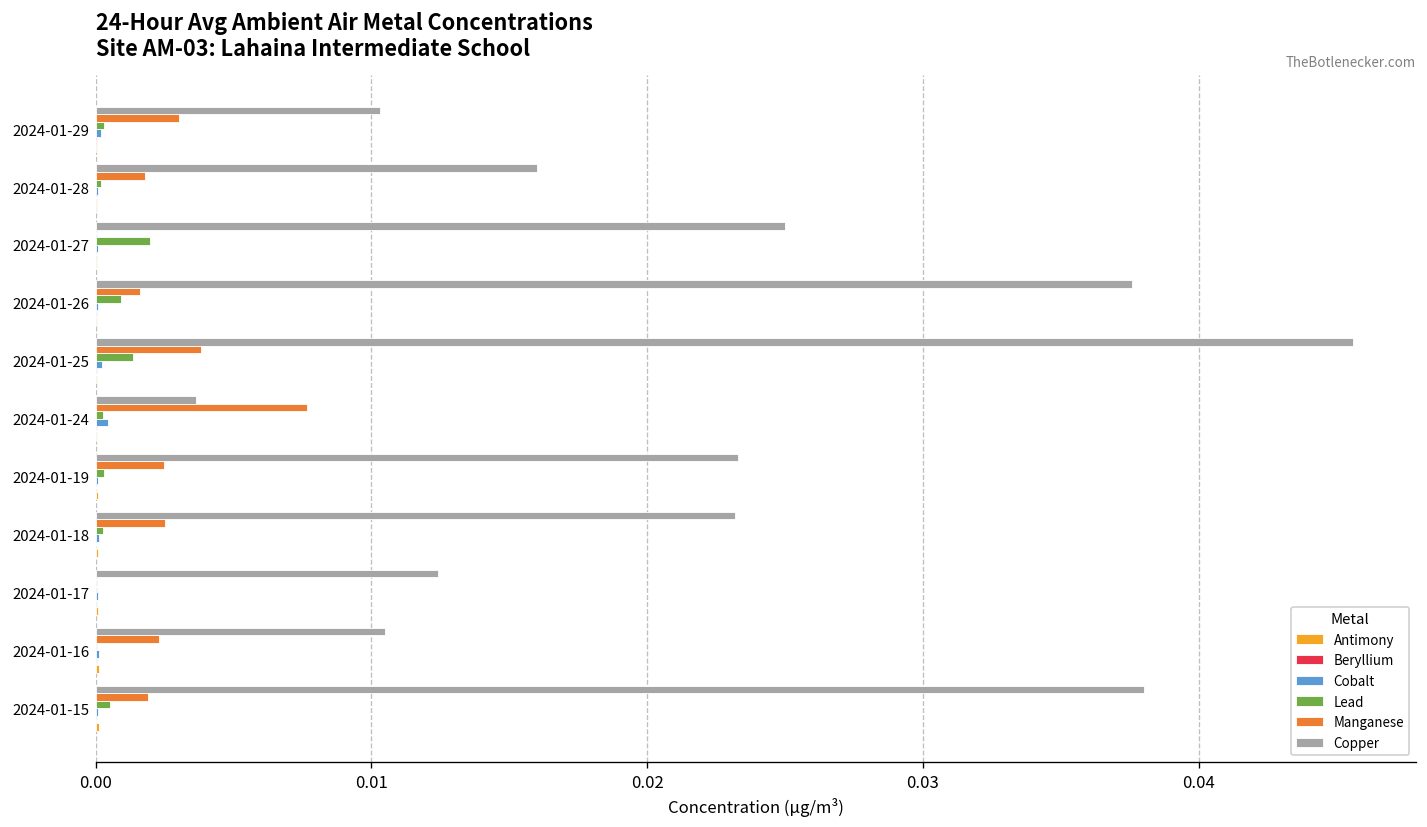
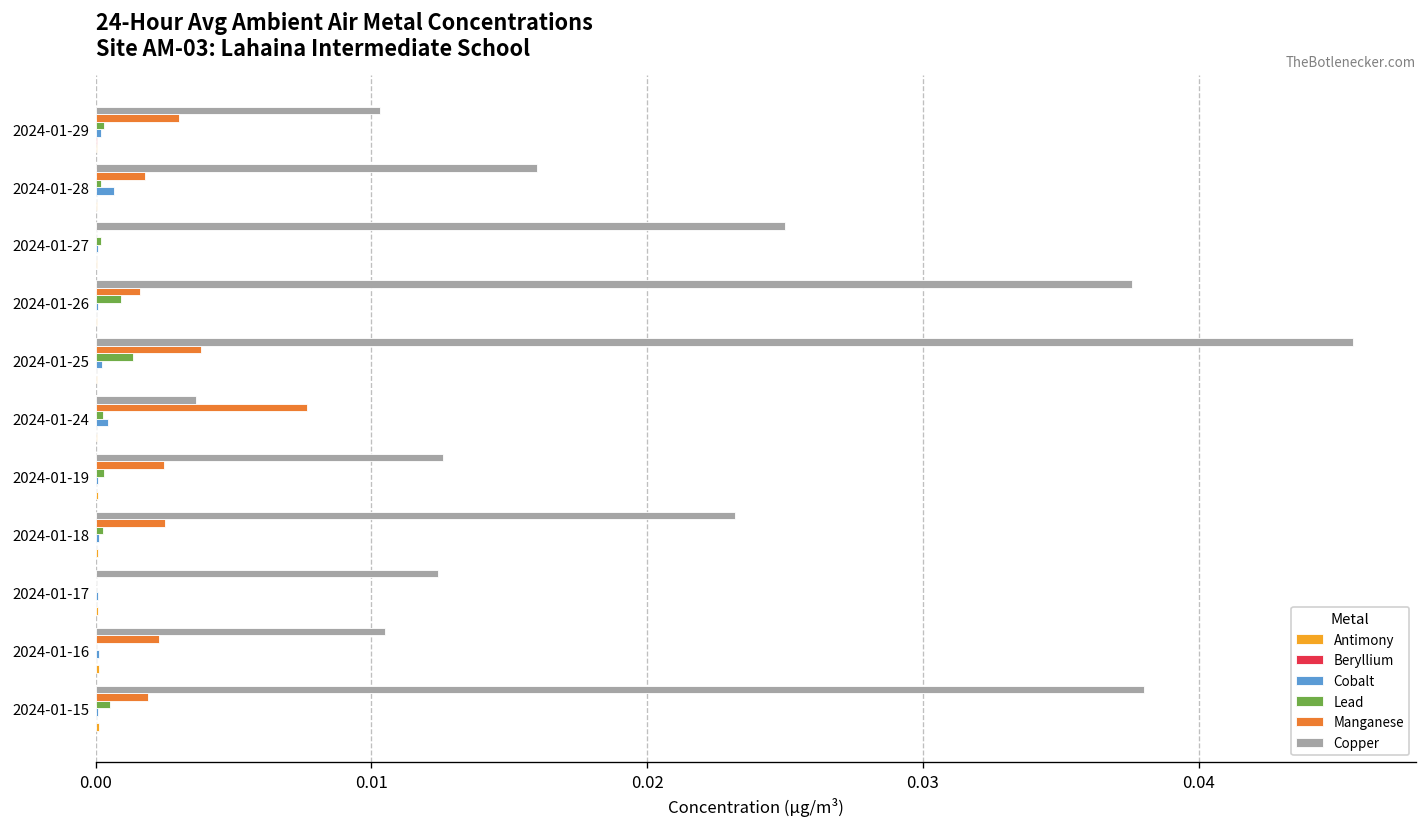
Cobalt, 2024-01-28: 0.0001 -> 0.0007
Lead, 2024-01-27: 0.0020 -> 0.0002
Copper, 2024-01-19: 0.0233 -> 0.0126
